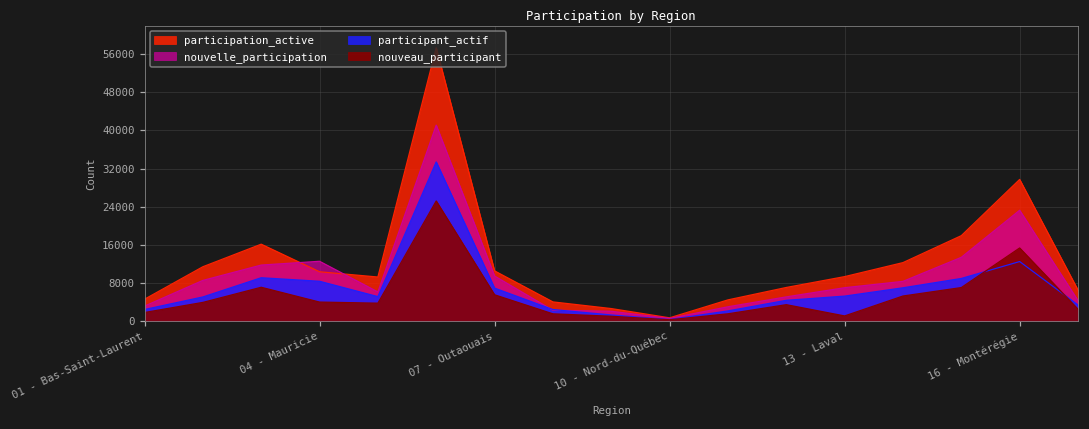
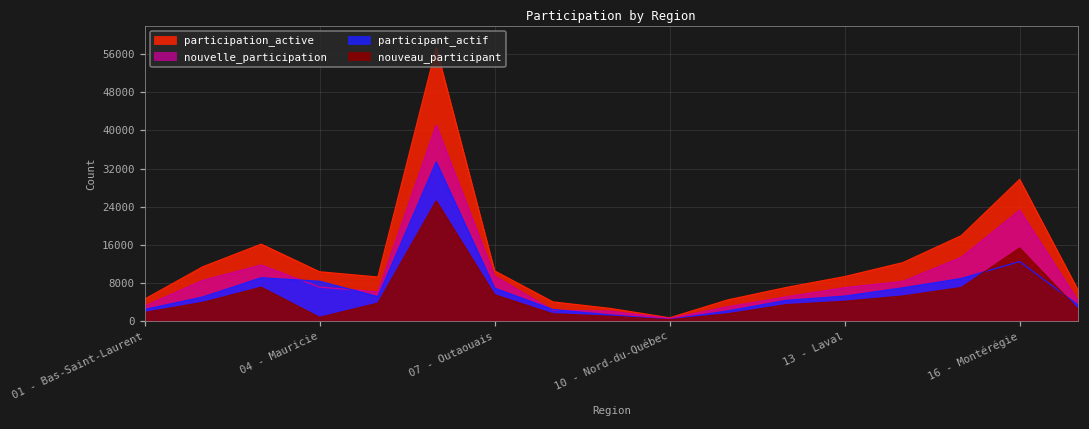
nouvelle_participation, 04 - Mauricie: 13000 -> 7000
nouveau_participant, 04 - Mauricie: 4000 -> 1000
nouveau_participant, 13 - Laval: 1000 -> 4000
